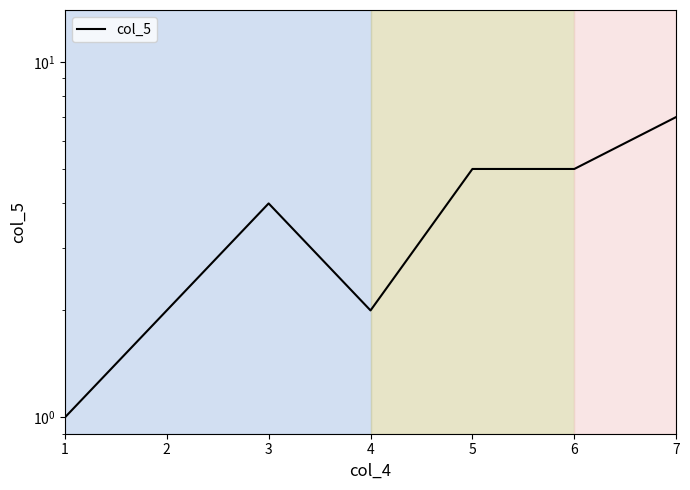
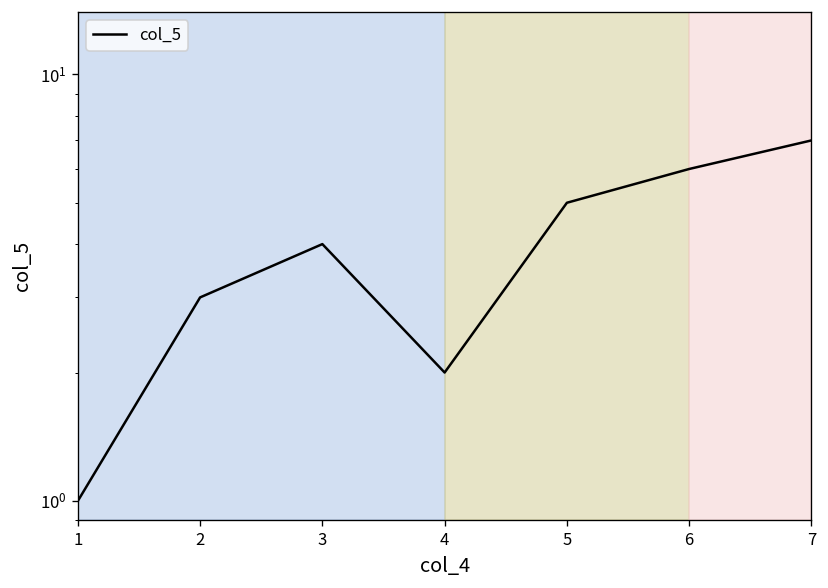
2: 2 -> 3
6: 5 -> 6
